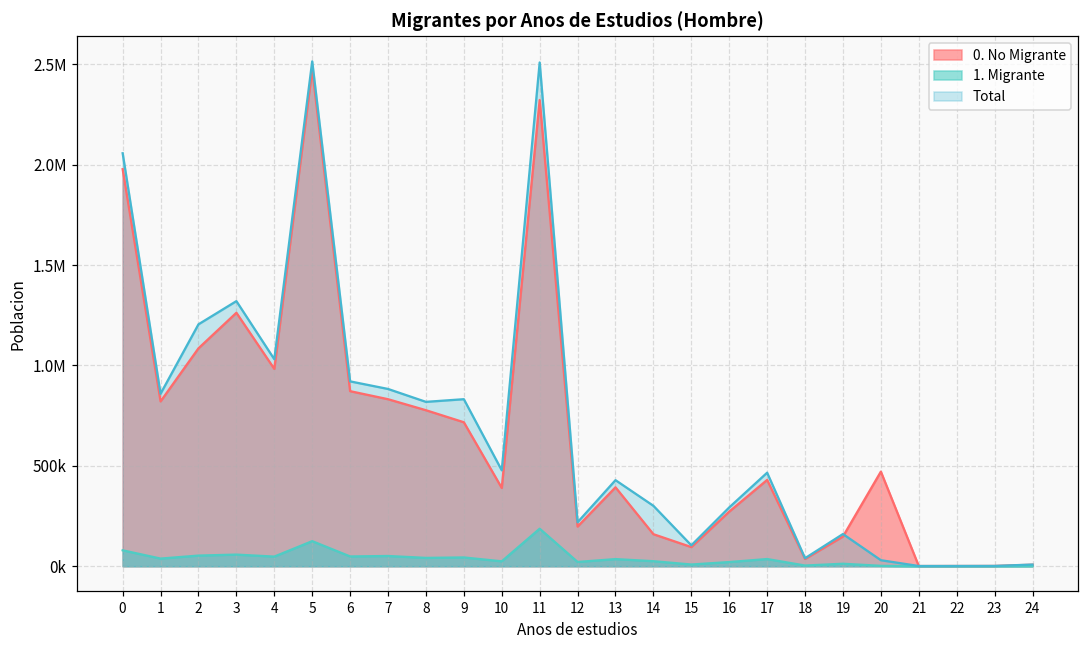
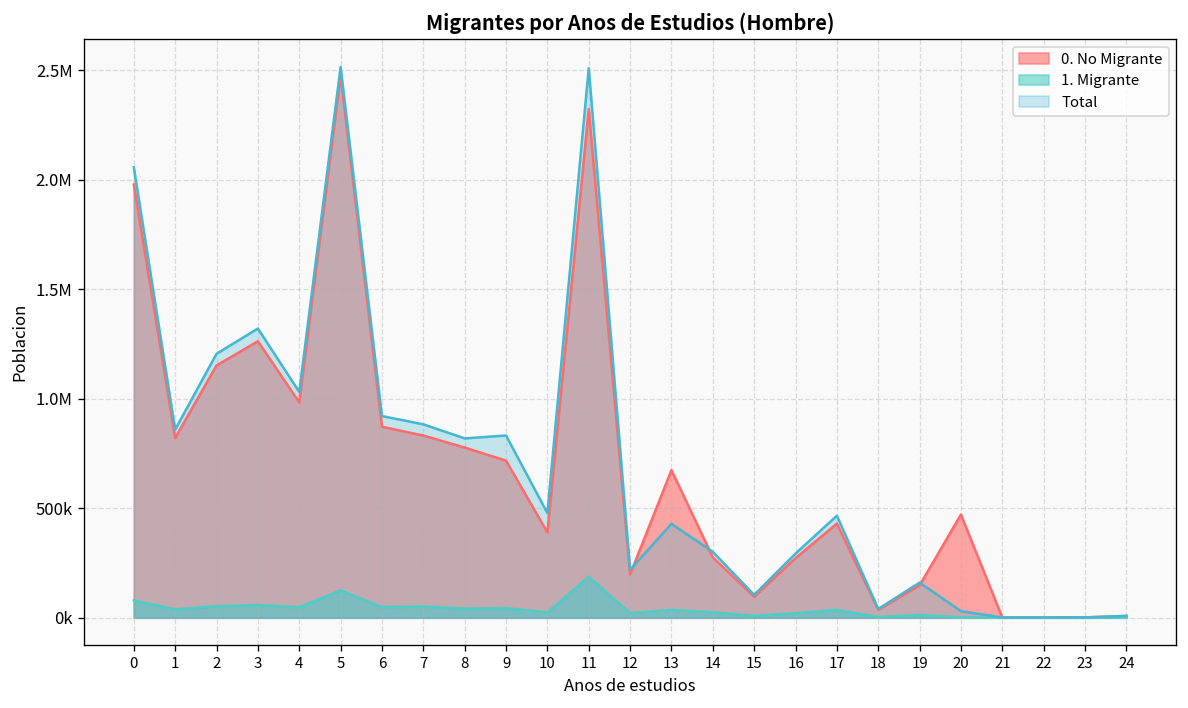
0. No Migrante, 2: 1090000 -> 1150000
0. No Migrante, 13: 390000 -> 670000
0. No Migrante, 14: 160000 -> 280000
